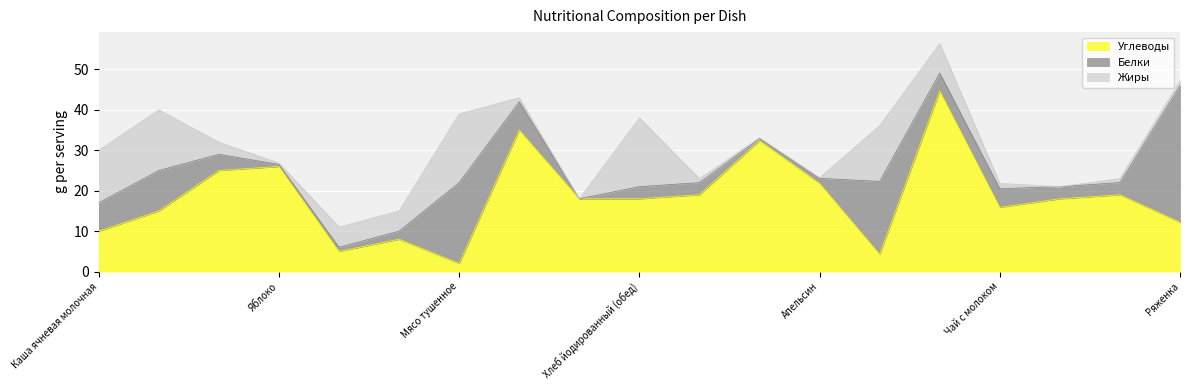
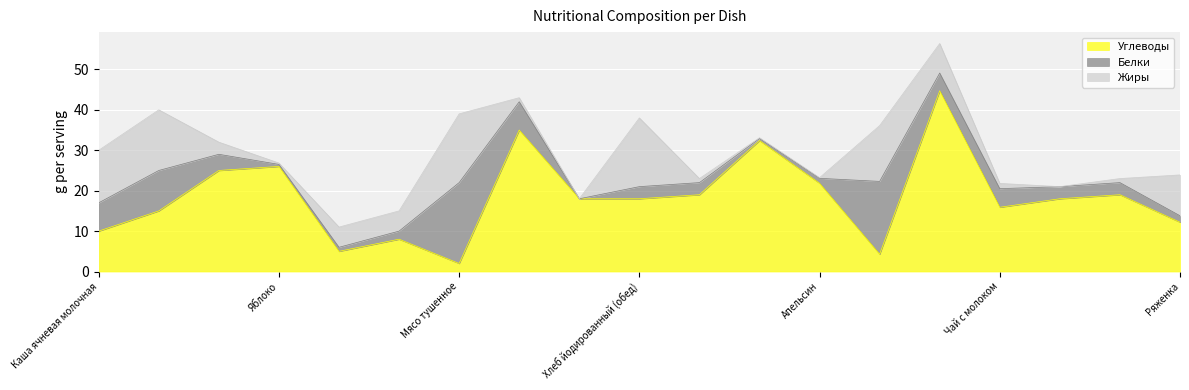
Белки, Ряженка: 34 -> 2
Жиры, Ряженка: 1 -> 10
